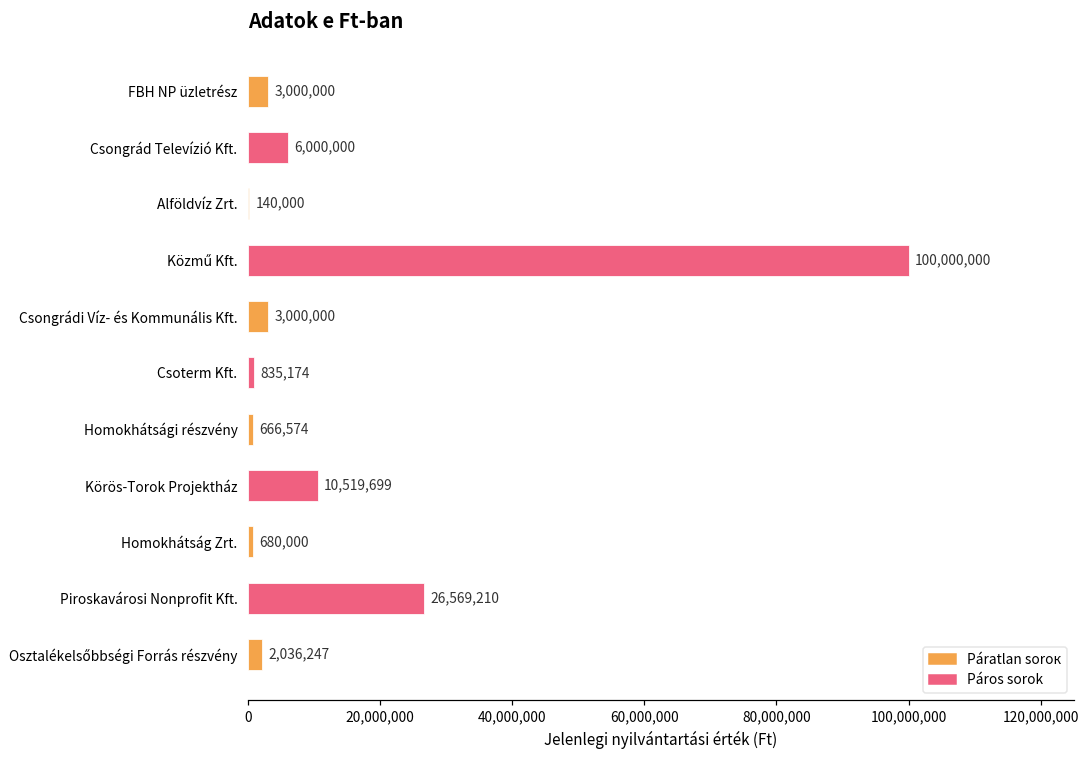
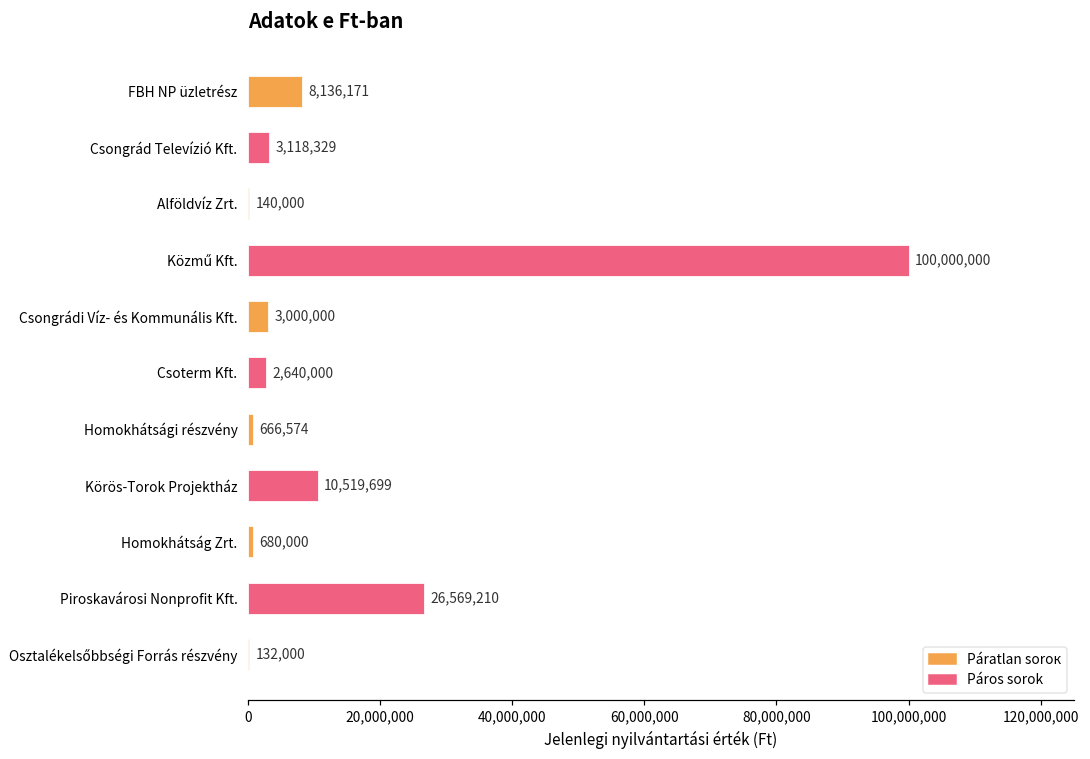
FBH NP üzletrész: 3,000,000 -> 8,136,171
Csongrád Televízió Kft.: 6,000,000 -> 3,118,329
Csoterm Kft.: 835,174 -> 2,640,000
Osztalékelsőbbségi Forrás részvény: 2,036,247 -> 132,000
